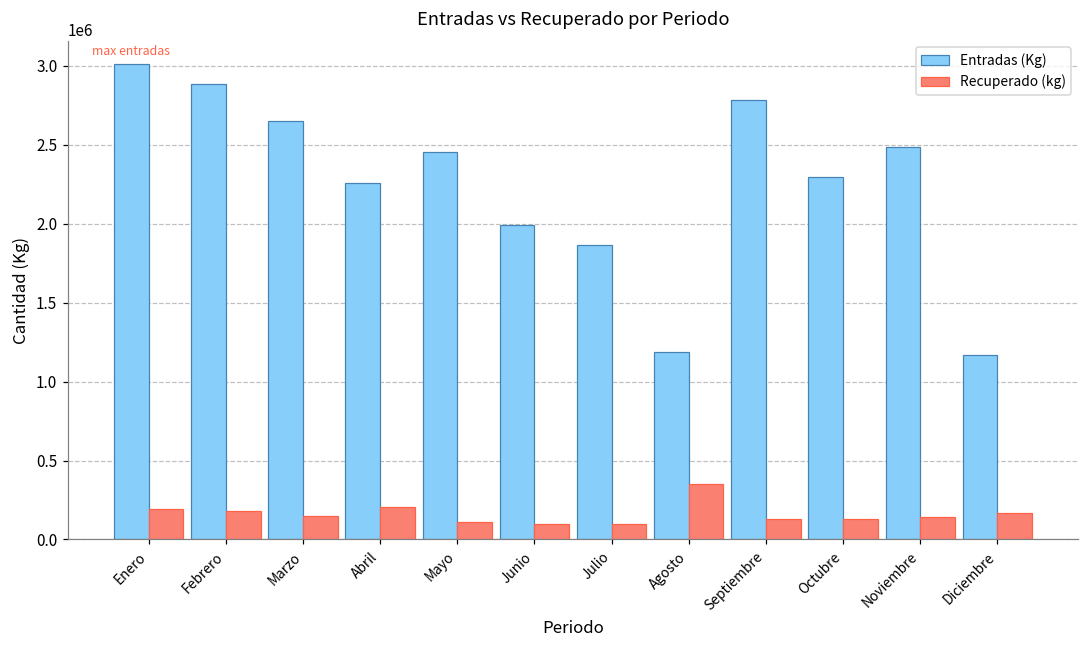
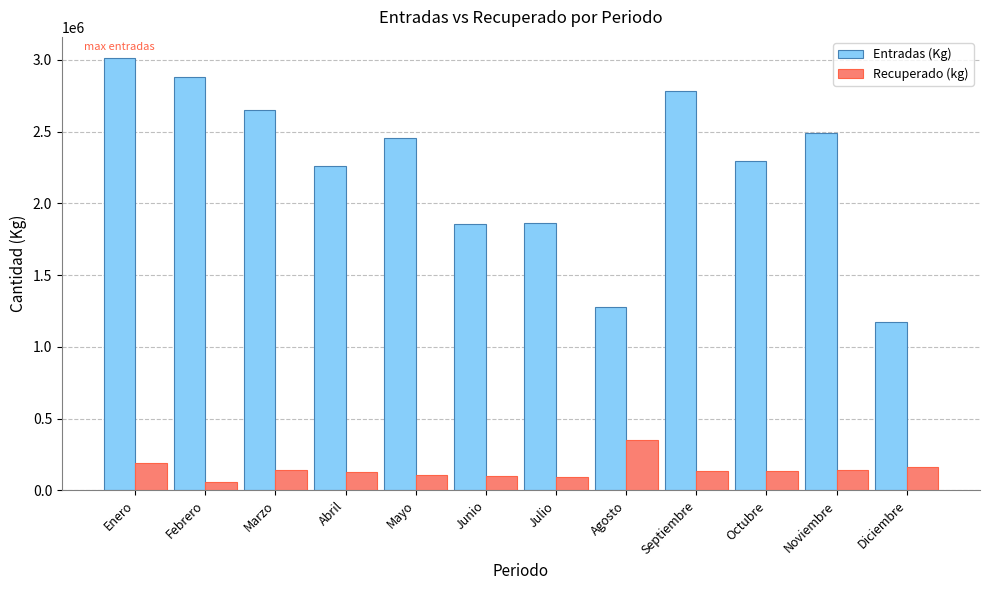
Recuperado (kg), Febrero: 180000 -> 60000
Recuperado (kg), Abril: 210000 -> 130000
Entradas (Kg), Junio: 2000000 -> 1860000
Entradas (Kg), Agosto: 1190000 -> 1280000
